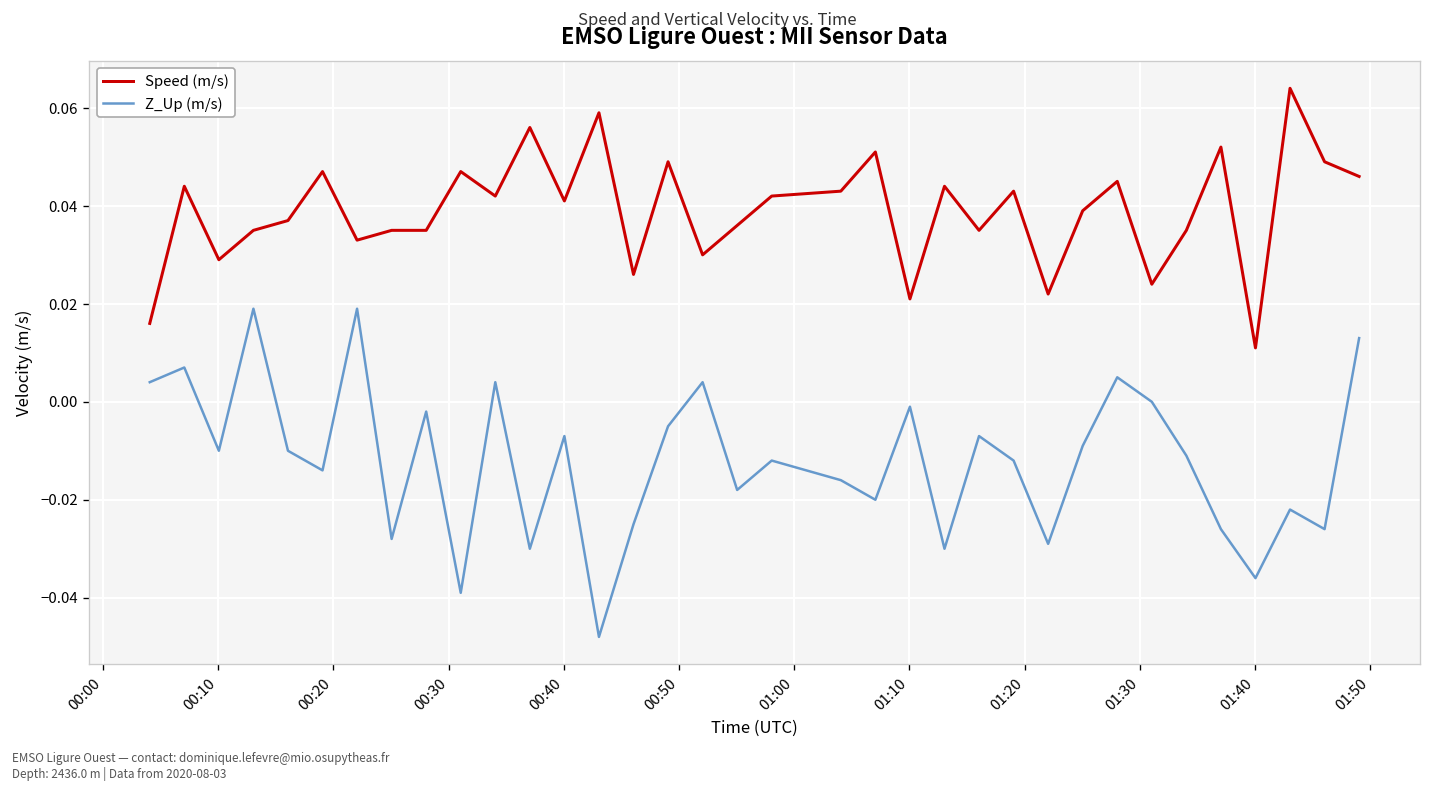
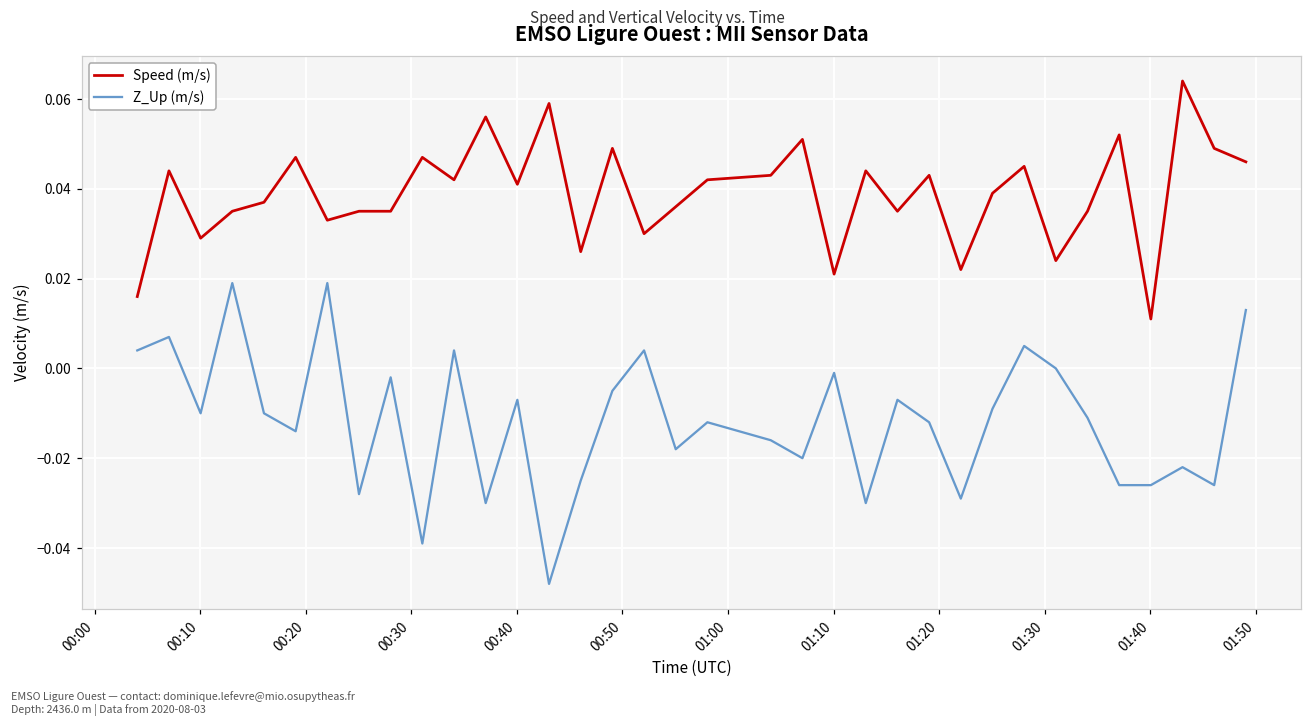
Z_Up (m/s), 01:40: -0.036 -> -0.026
